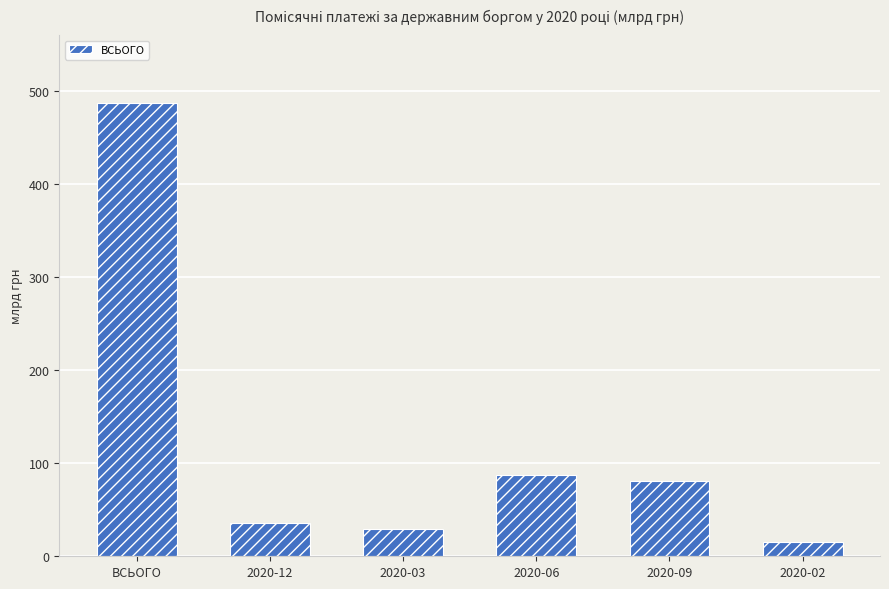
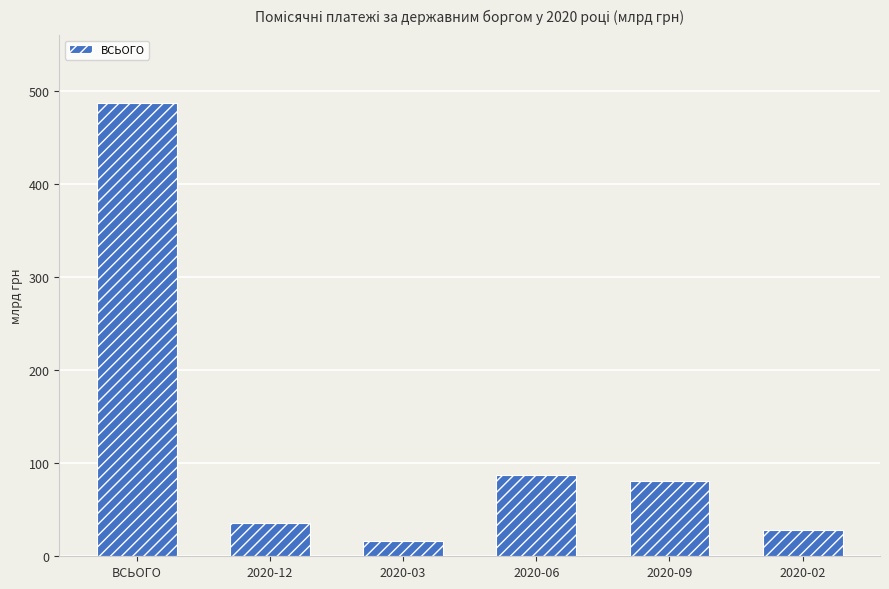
2020-03: 30 -> 20
2020-02: 20 -> 30
